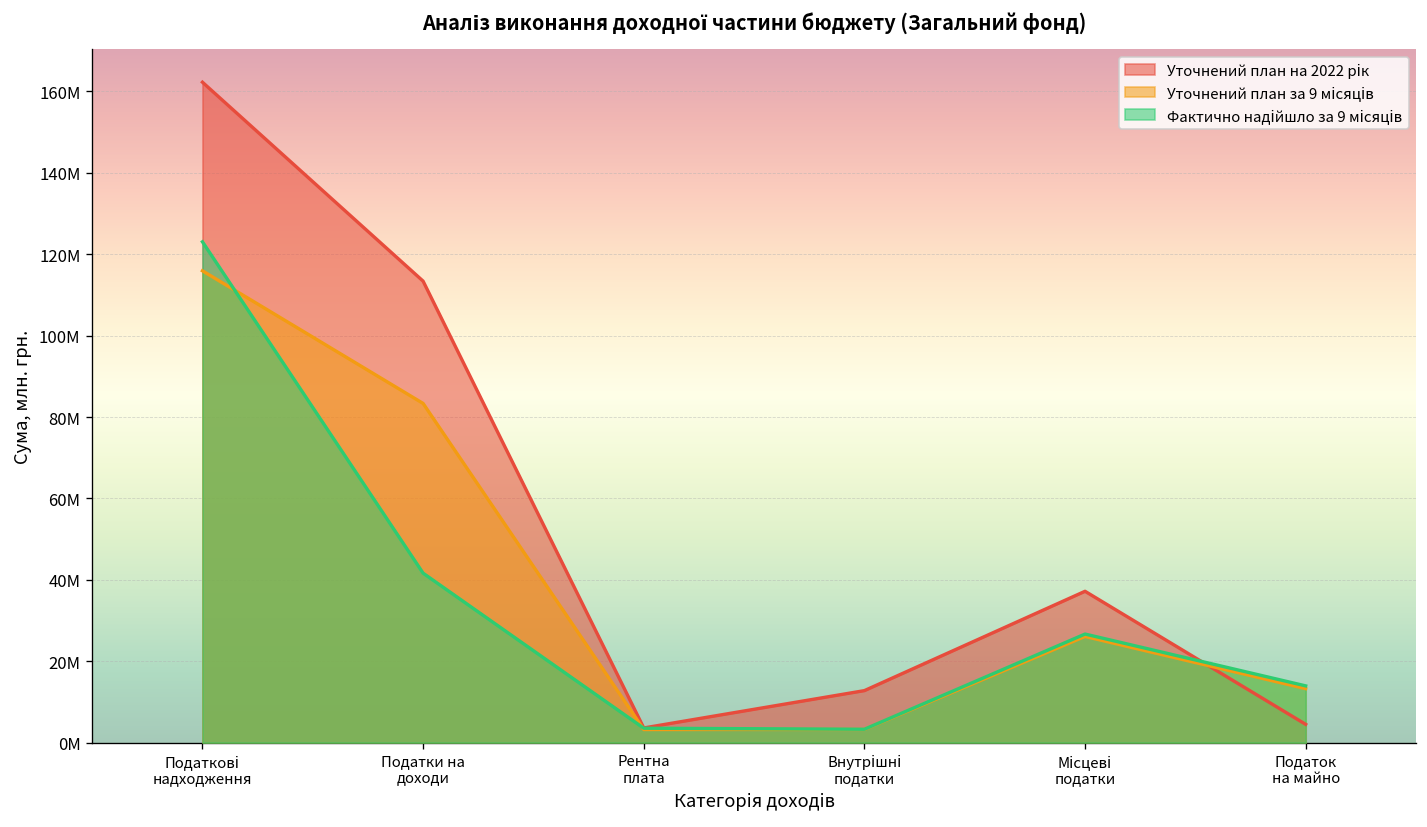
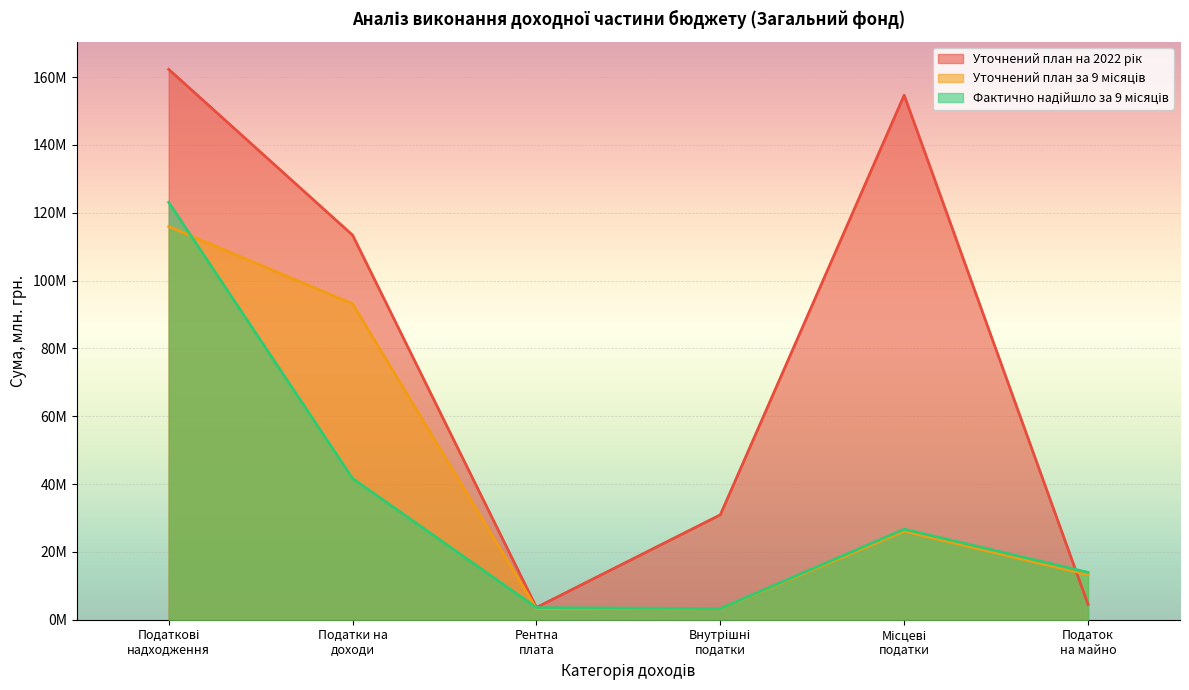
Уточнений план за 9 місяців, Податки на доходи: 83000000 -> 93000000
Уточнений план на 2022 рік, Внутрішні податки: 13000000 -> 31000000
Уточнений план на 2022 рік, Місцеві податки: 37000000 -> 155000000
